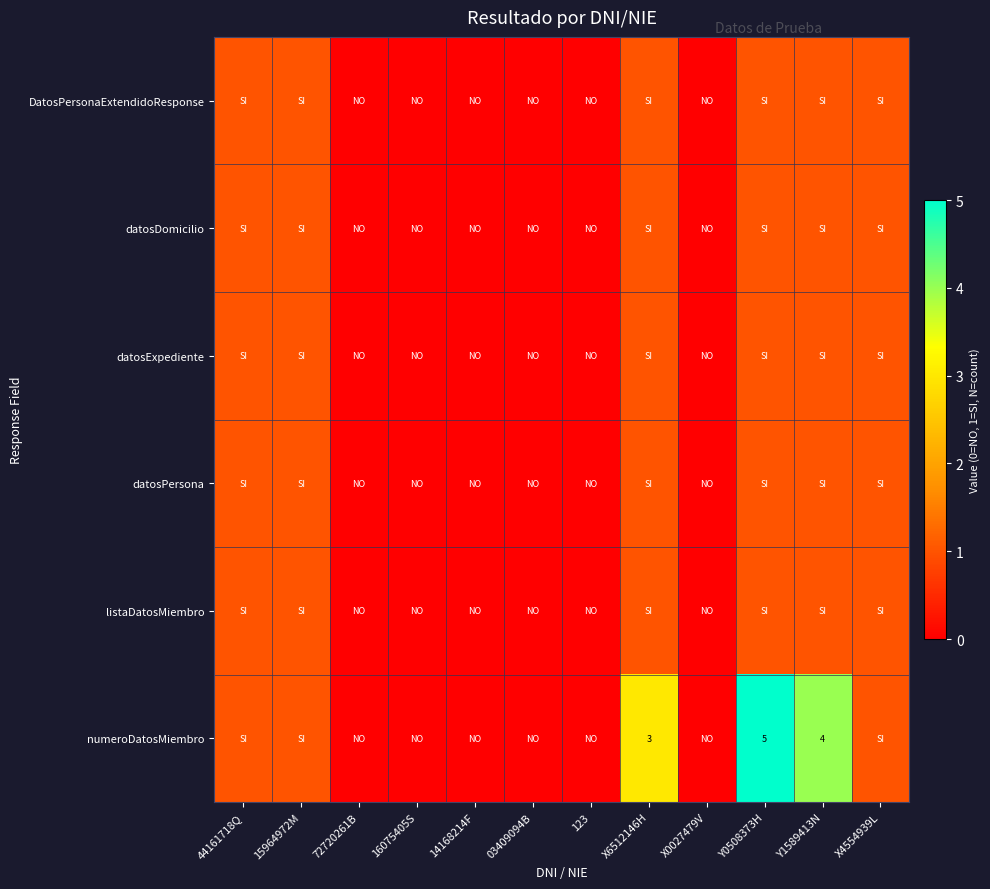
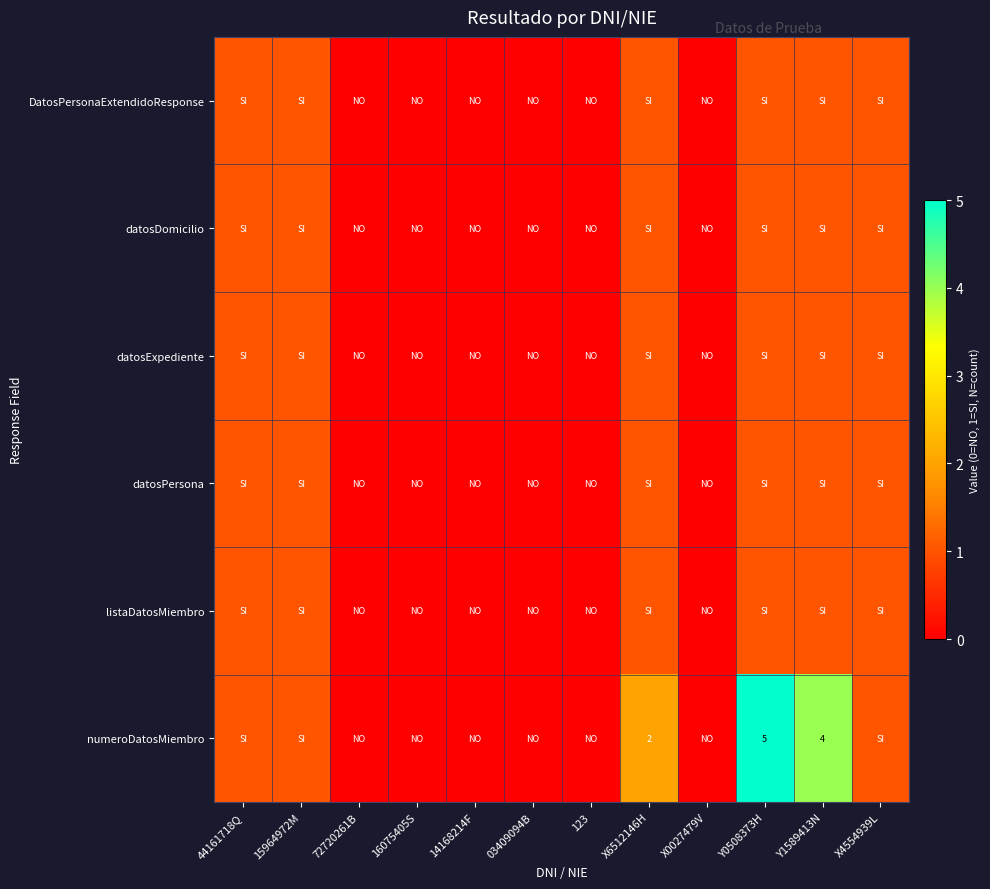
numeroDatosMiembro, X6512146H: 3 -> 2
